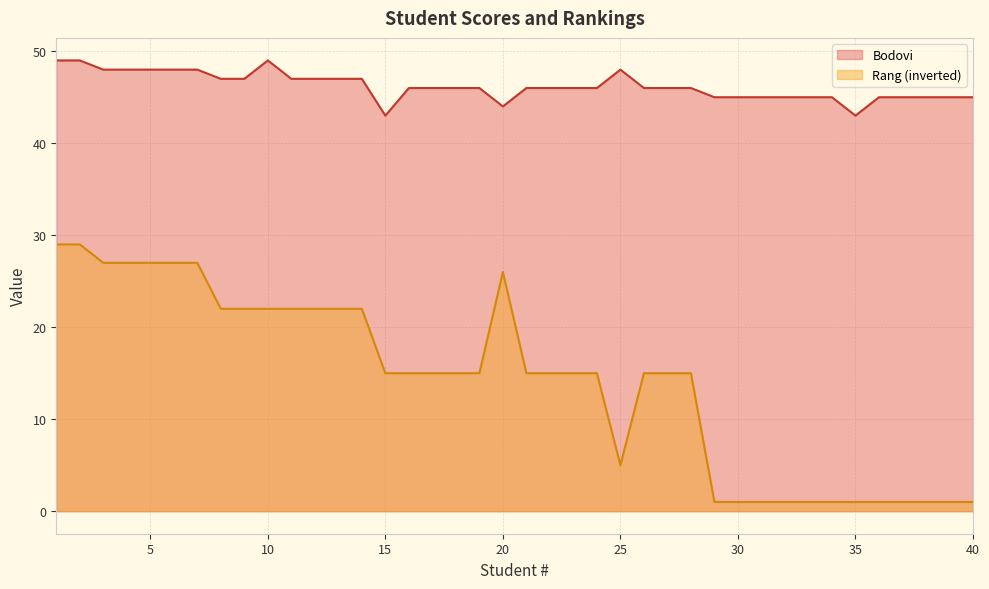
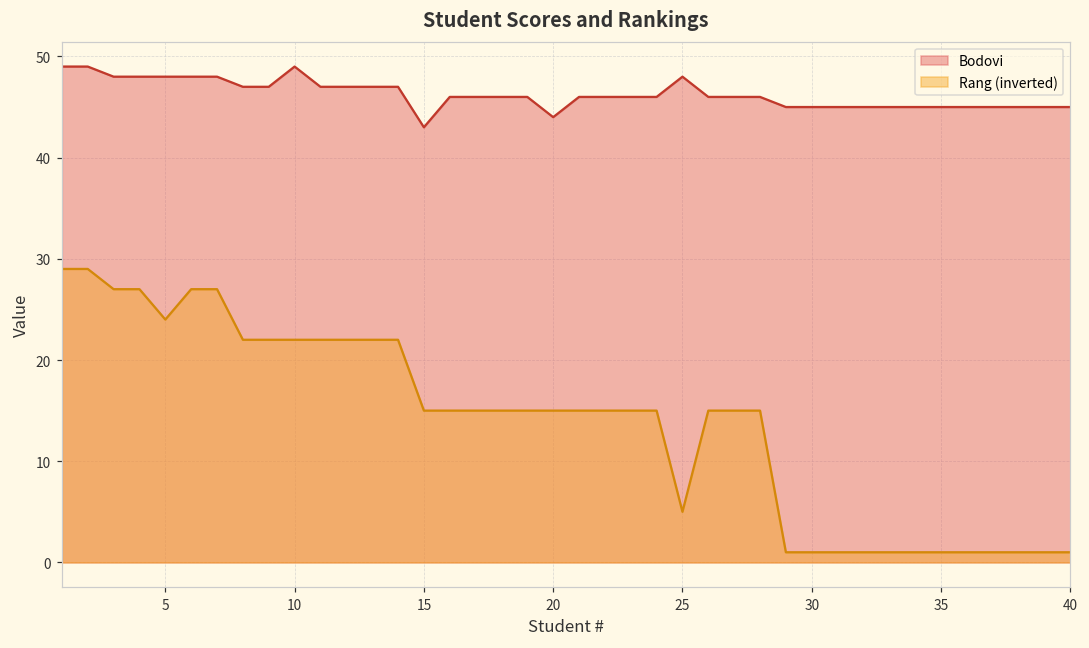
Rang (inverted), 5: 27 -> 24
Rang (inverted), 20: 26 -> 15
Bodovi, 35: 43 -> 45
